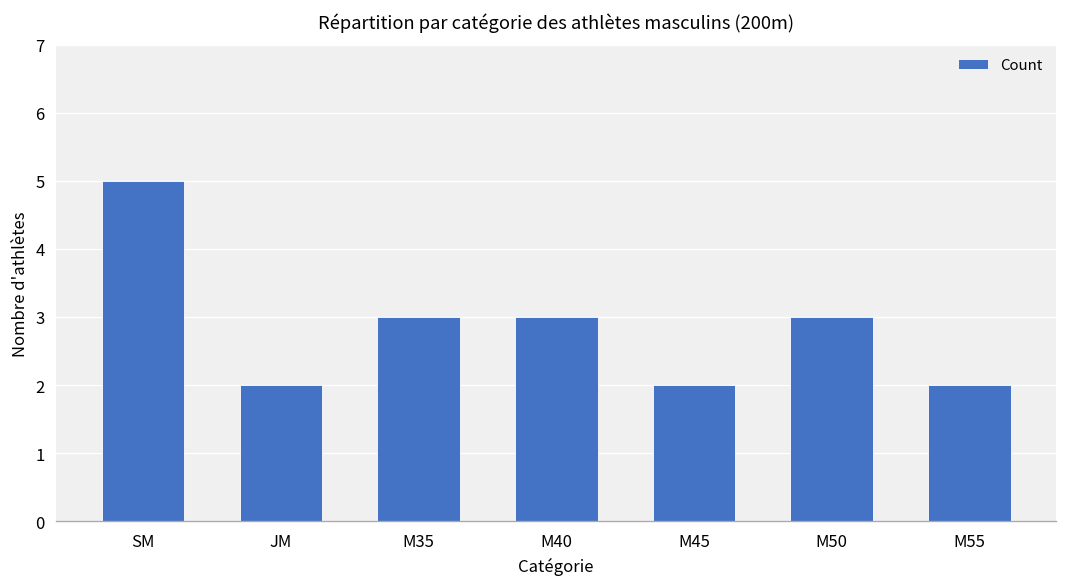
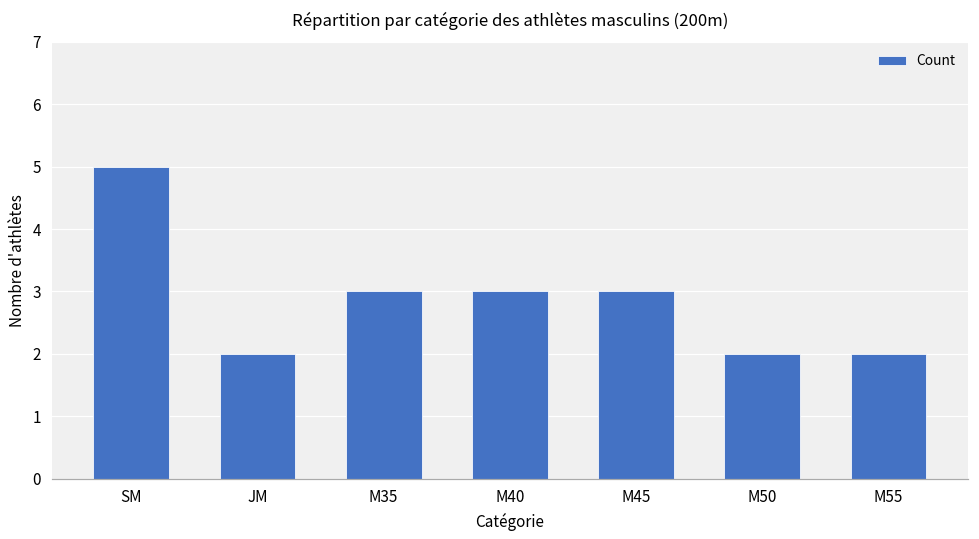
M45: 2 -> 3
M50: 3 -> 2
